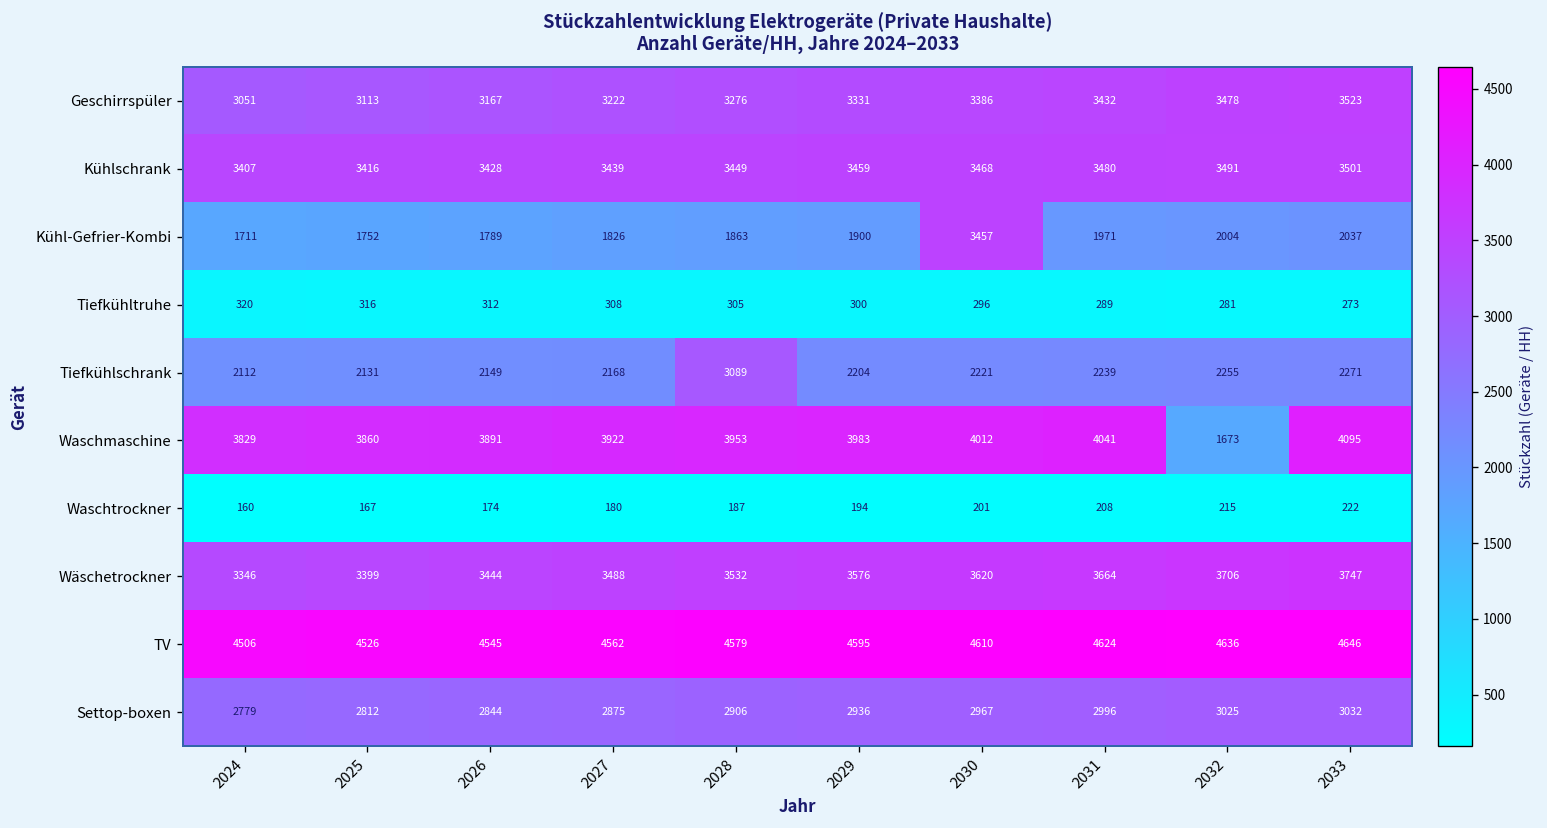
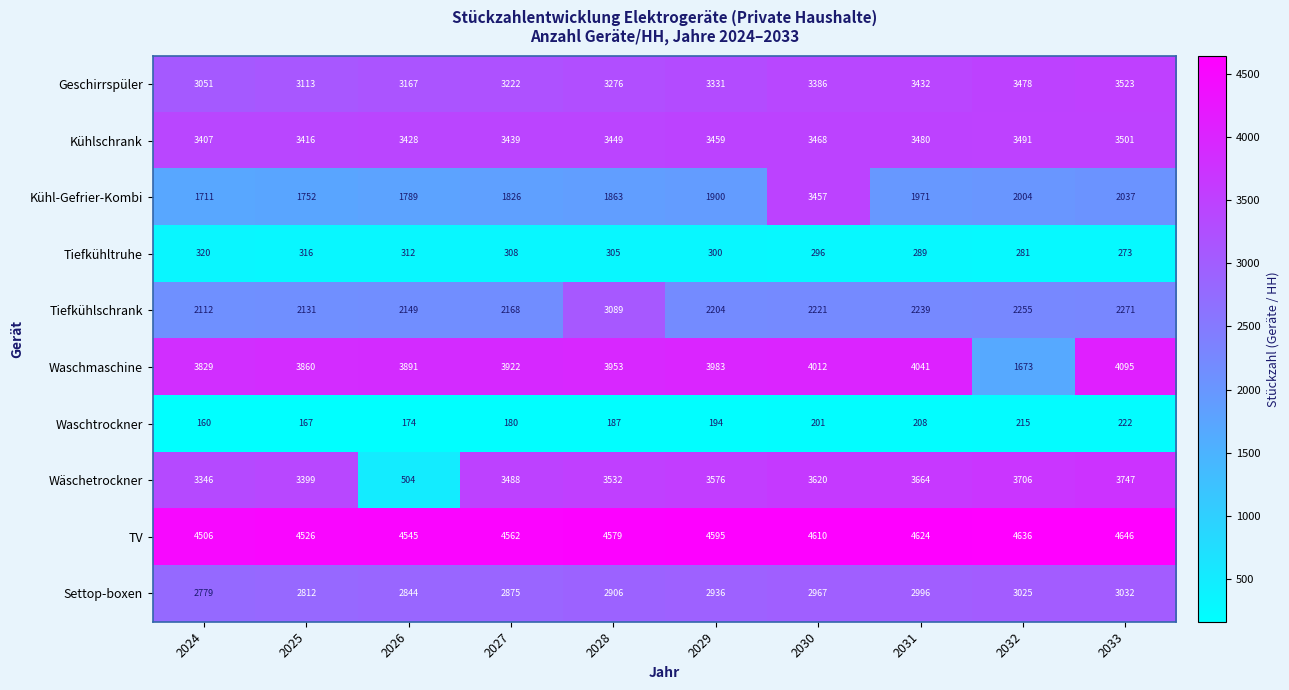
Wäschetrockner, 2026: 3444 -> 504
